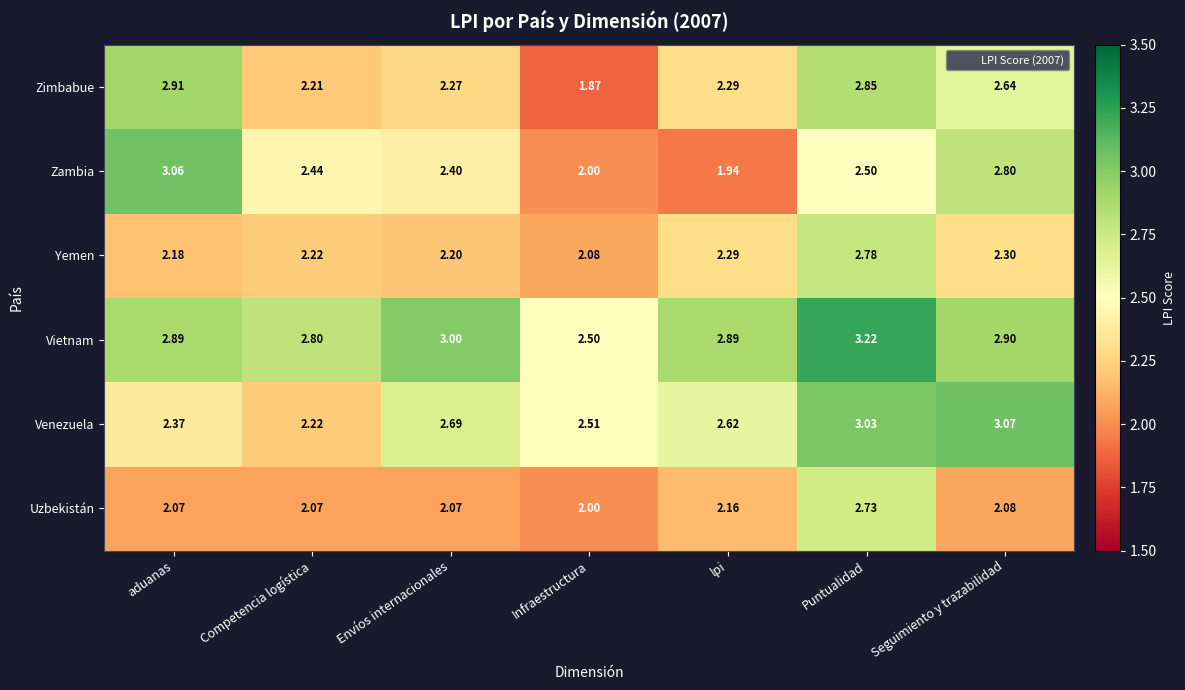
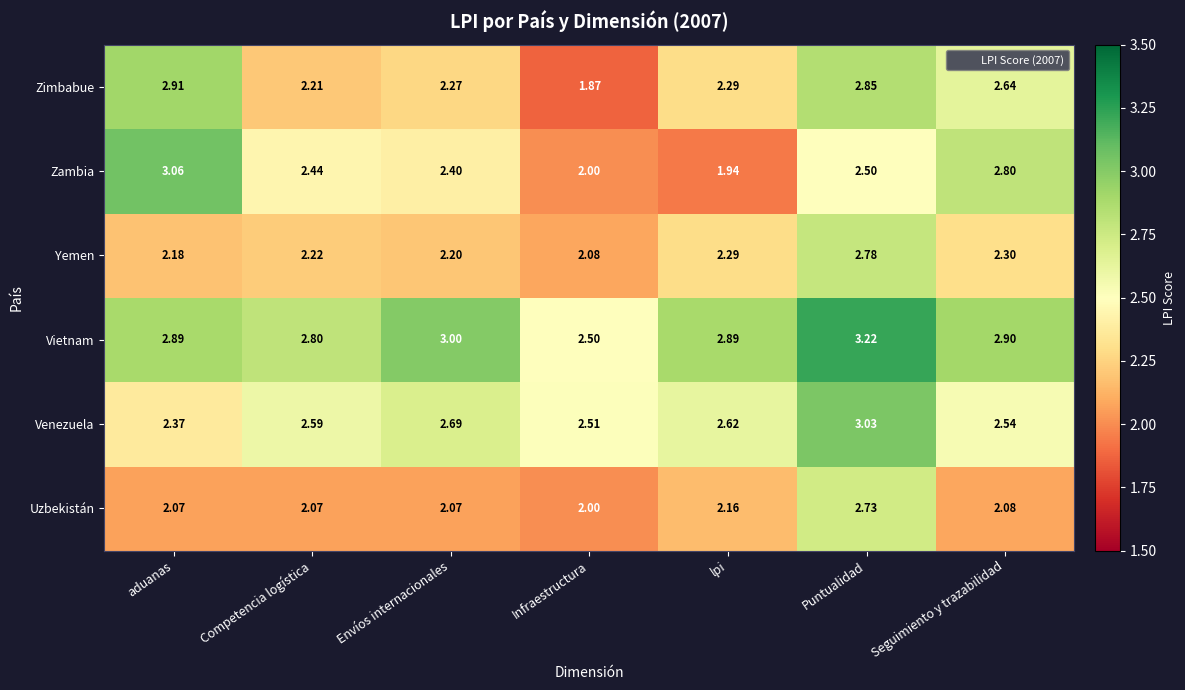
Venezuela, Competencia logística: 2.22 -> 2.59
Venezuela, Seguimiento y trazabilidad: 3.07 -> 2.54
